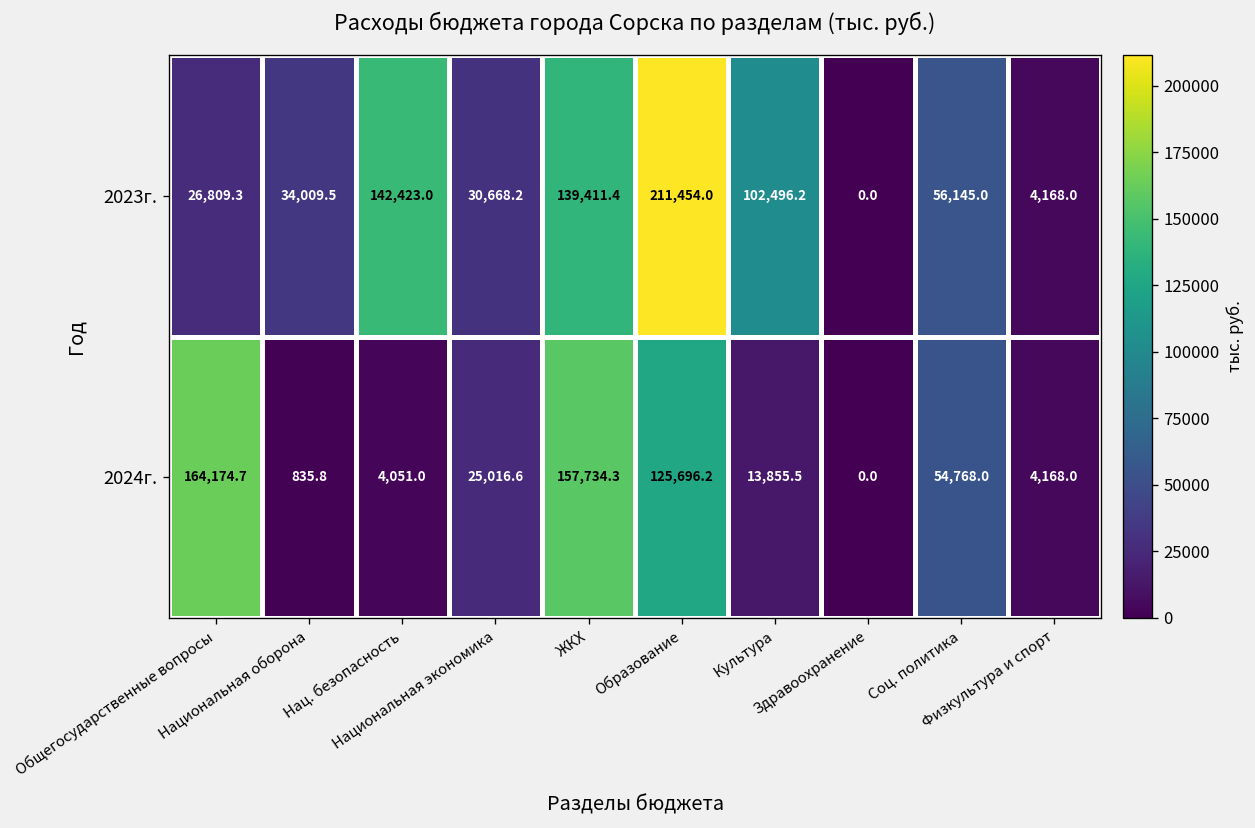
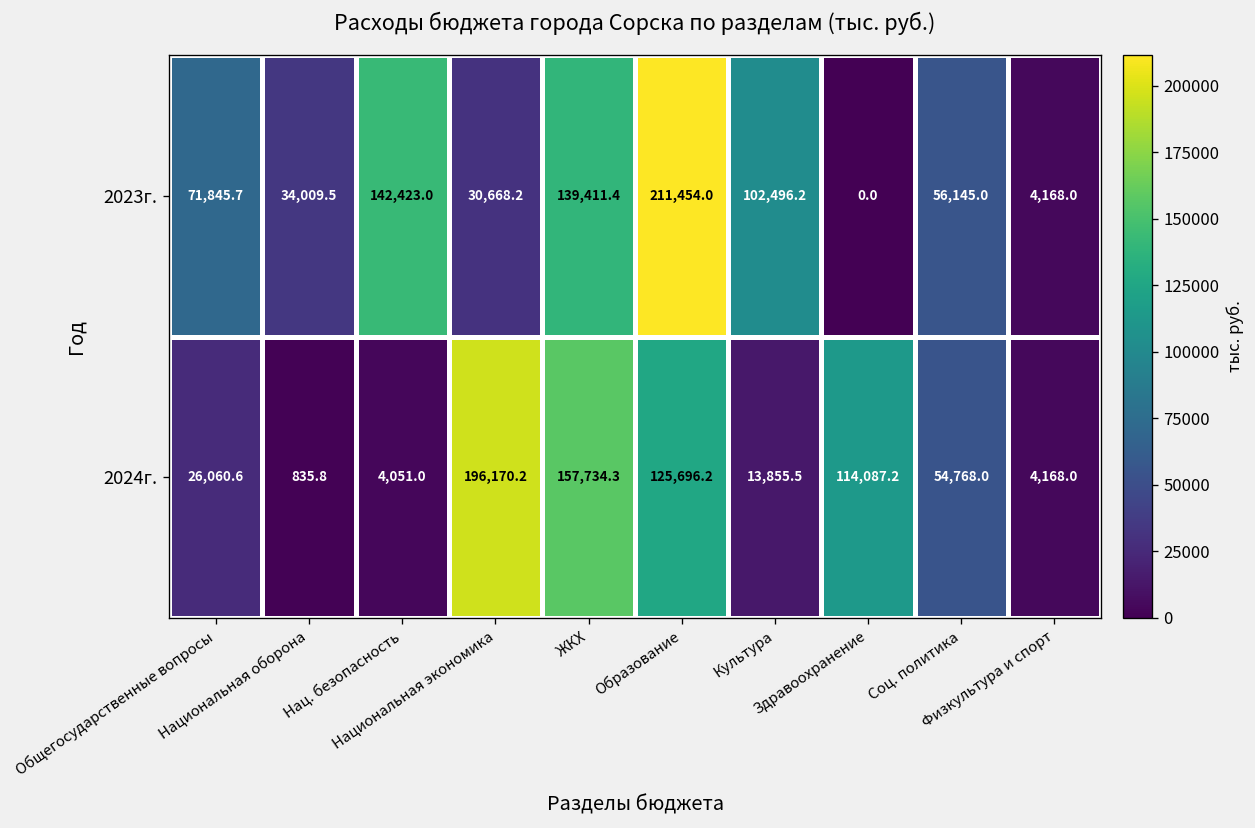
2023г., Общегосударственные вопросы: 26,809.3 -> 71,845.7
2024г., Общегосударственные вопросы: 164,174.7 -> 26,060.6
2024г., Национальная экономика: 25,016.6 -> 196,170.2
2024г., Здравоохранение: 0.0 -> 114,087.2
